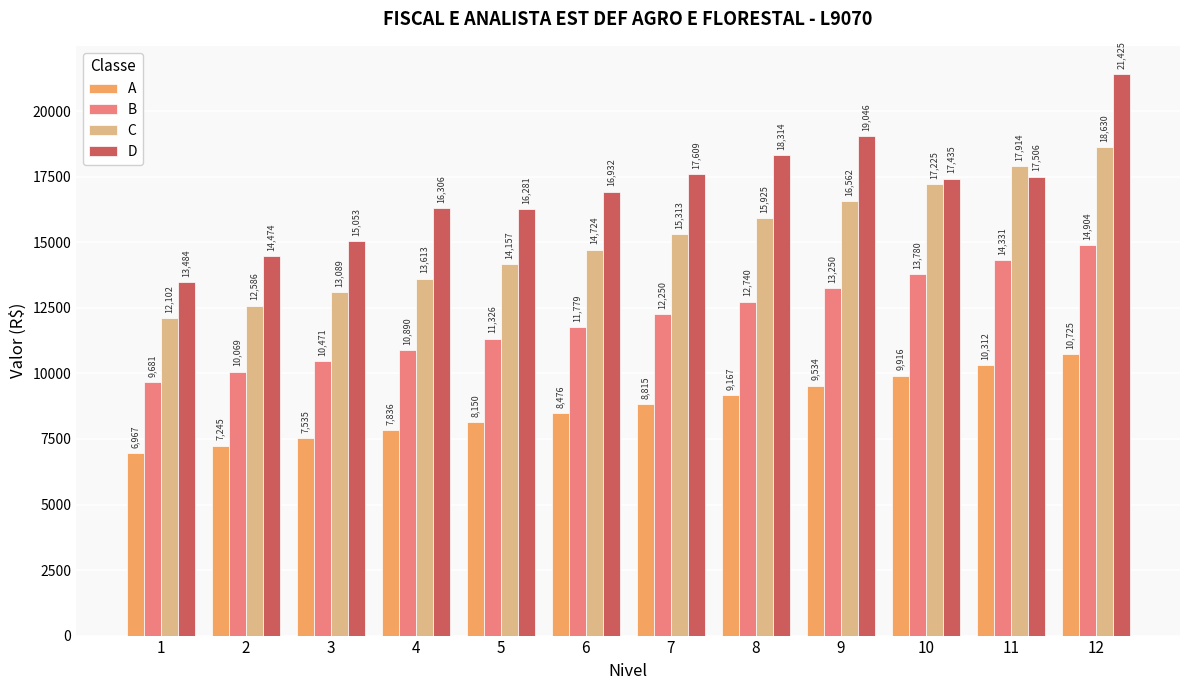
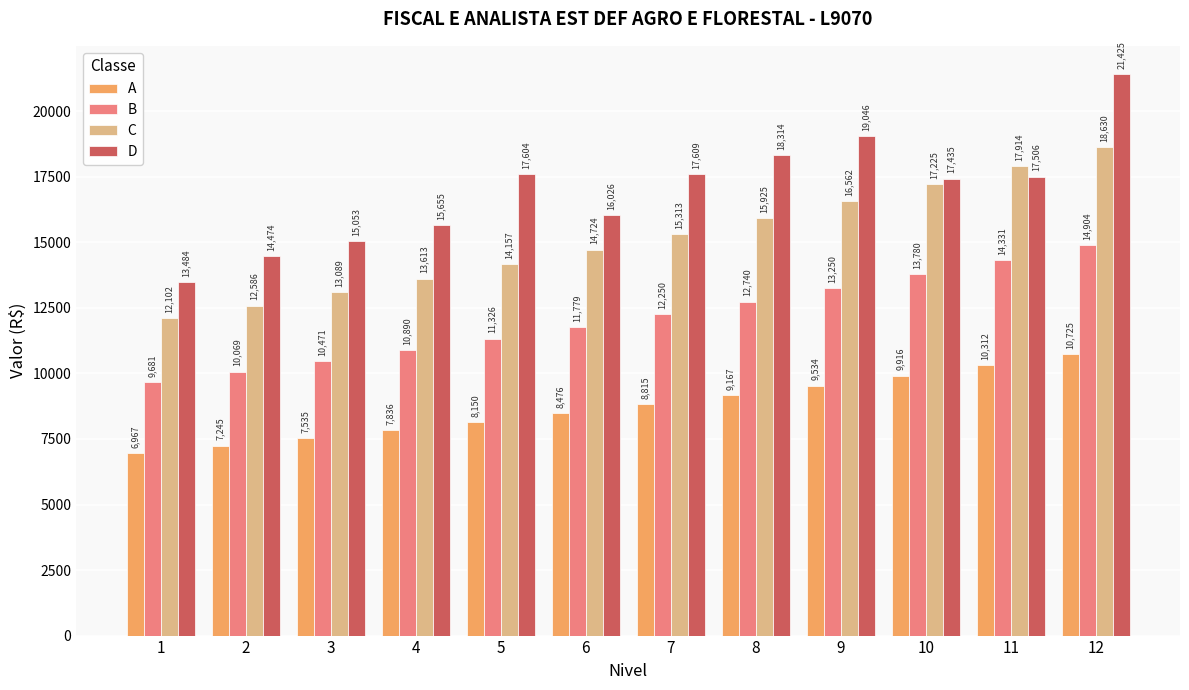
D, 4: 16,306 -> 15,655
D, 5: 16,281 -> 17,604
D, 6: 16,932 -> 16,026
